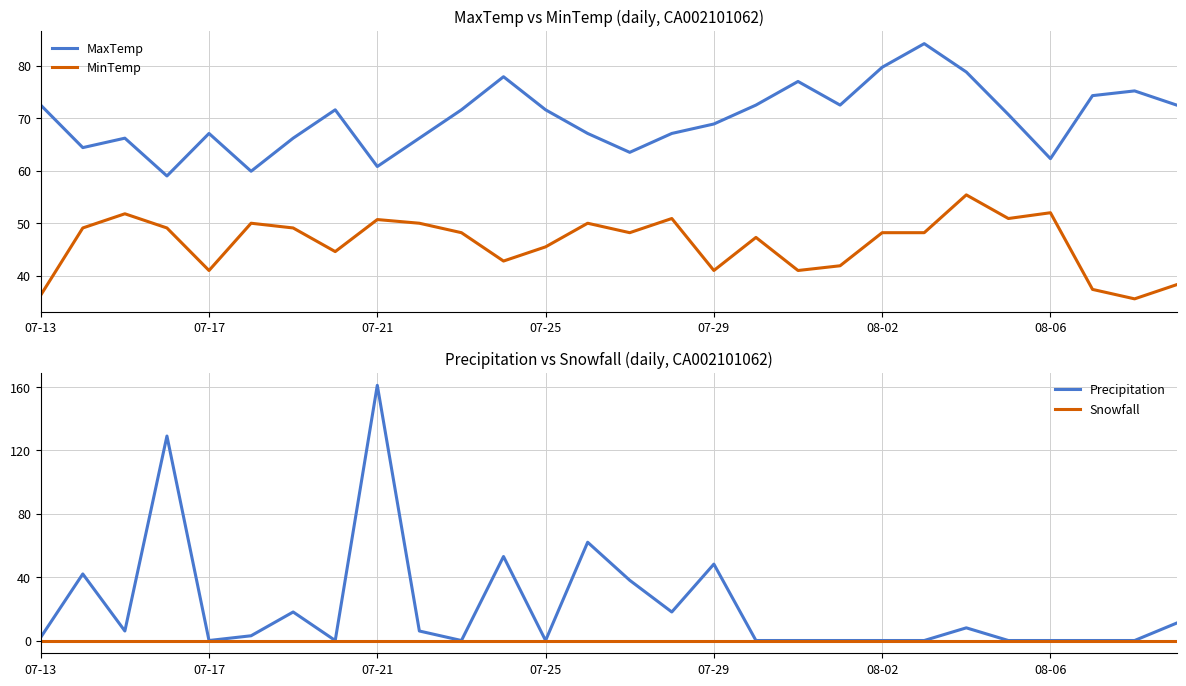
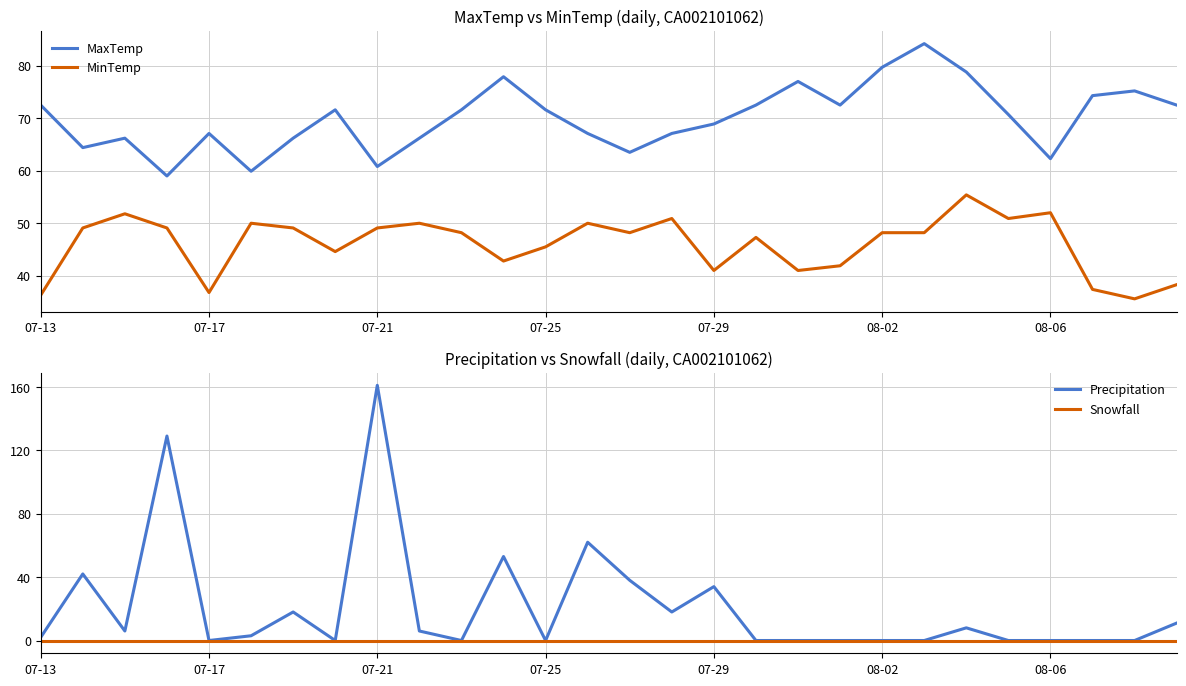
MaxTemp vs MinTemp (daily, CA002101062), MinTemp, 07-17: 41 -> 37
MaxTemp vs MinTemp (daily, CA002101062), MinTemp, 07-21: 51 -> 49
Precipitation vs Snowfall (daily, CA002101062), Precipitation, 07-29: 48 -> 34
